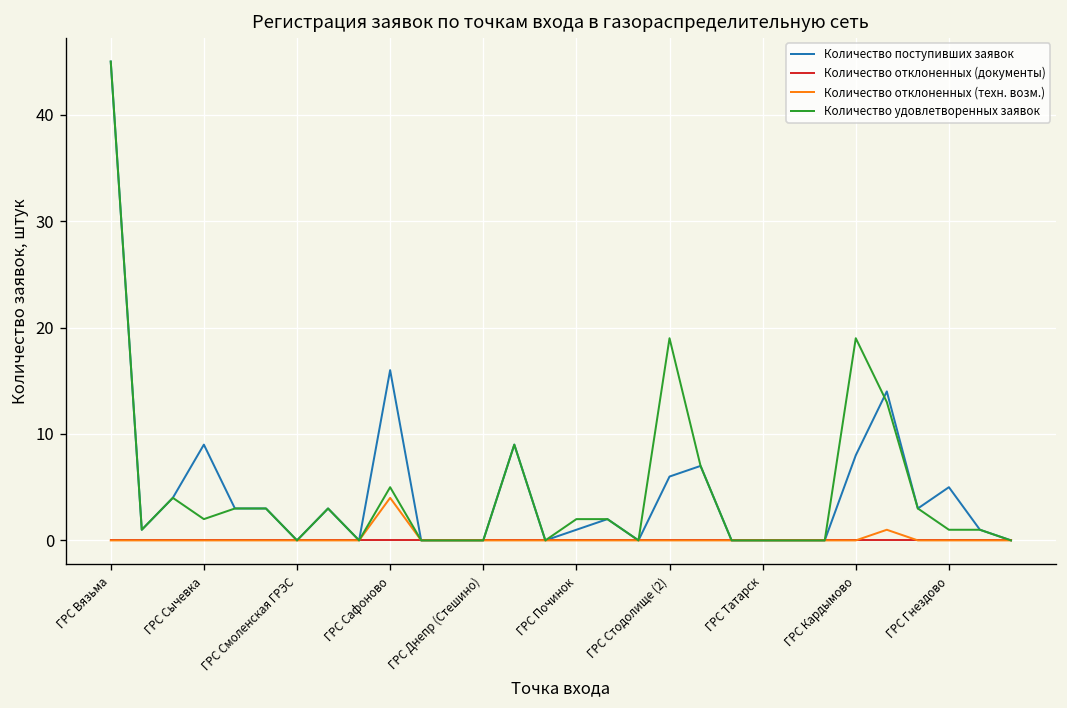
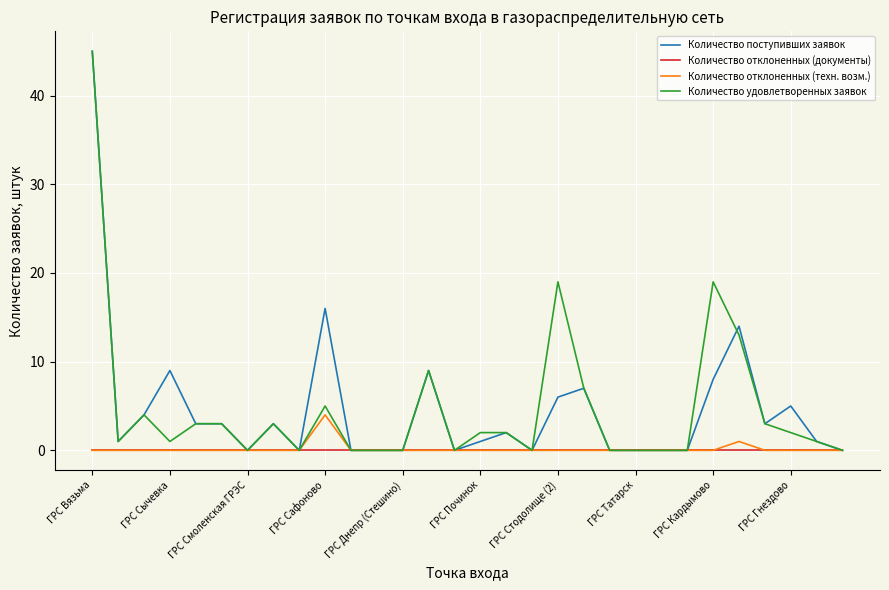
Количество удовлетворенных заявок, ГРС Сычевка: 2 -> 1
Количество удовлетворенных заявок, ГРС Гнездово: 1 -> 2
